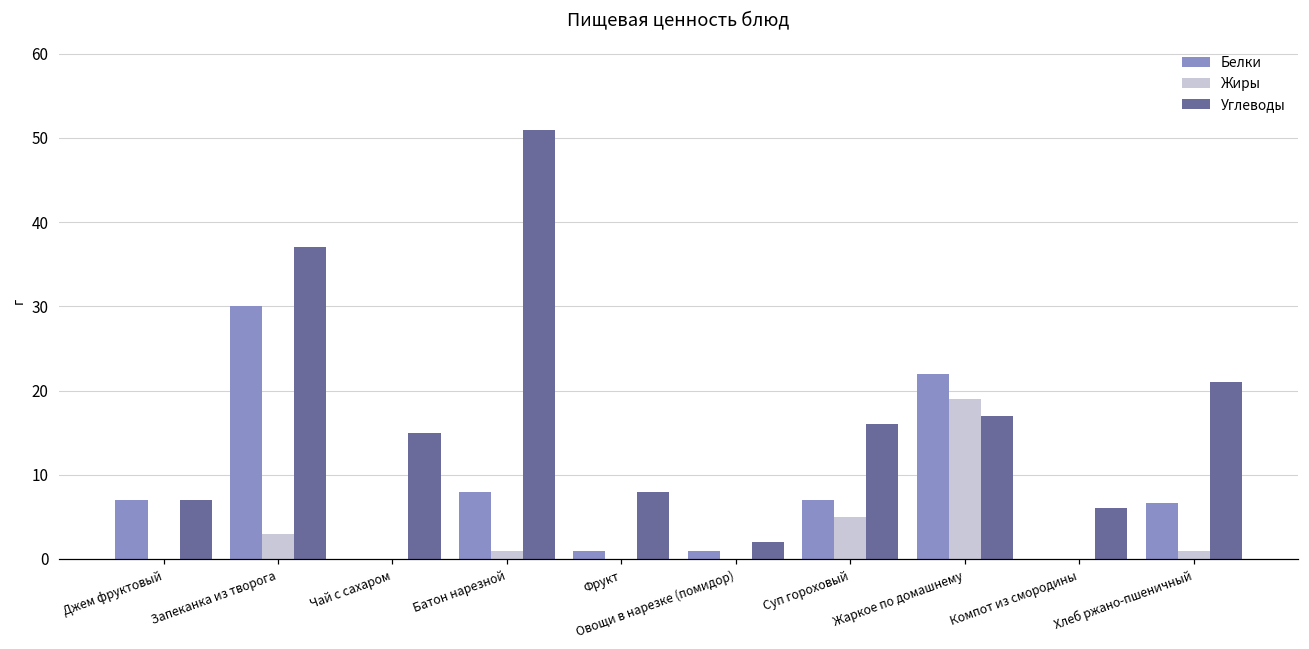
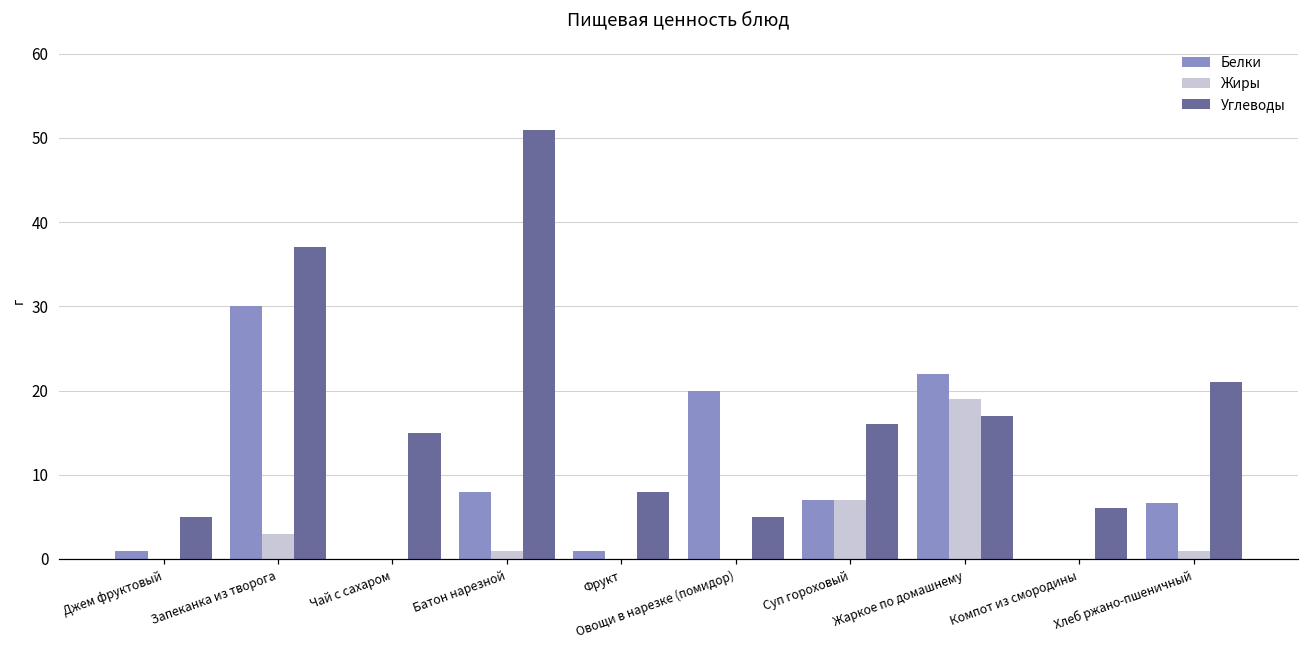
Белки, Джем фруктовый: 7 -> 1
Углеводы, Джем фруктовый: 7 -> 5
Белки, Овощи в нарезке (помидор): 1 -> 20
Углеводы, Овощи в нарезке (помидор): 2 -> 5
Жиры, Суп гороховый: 5 -> 7
